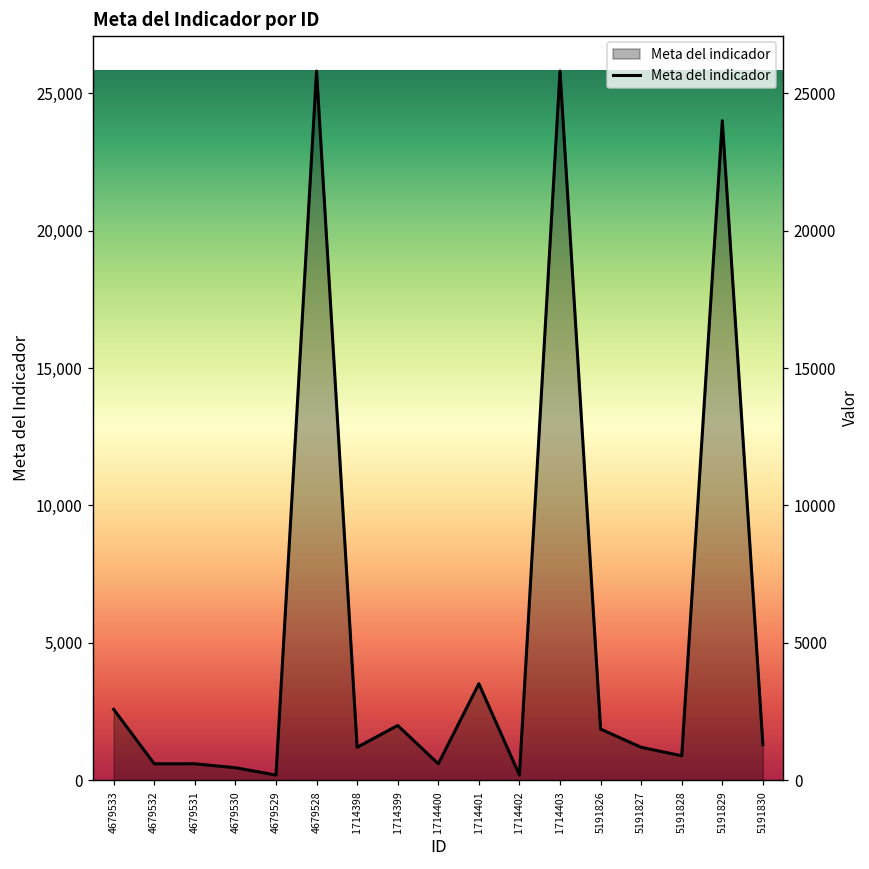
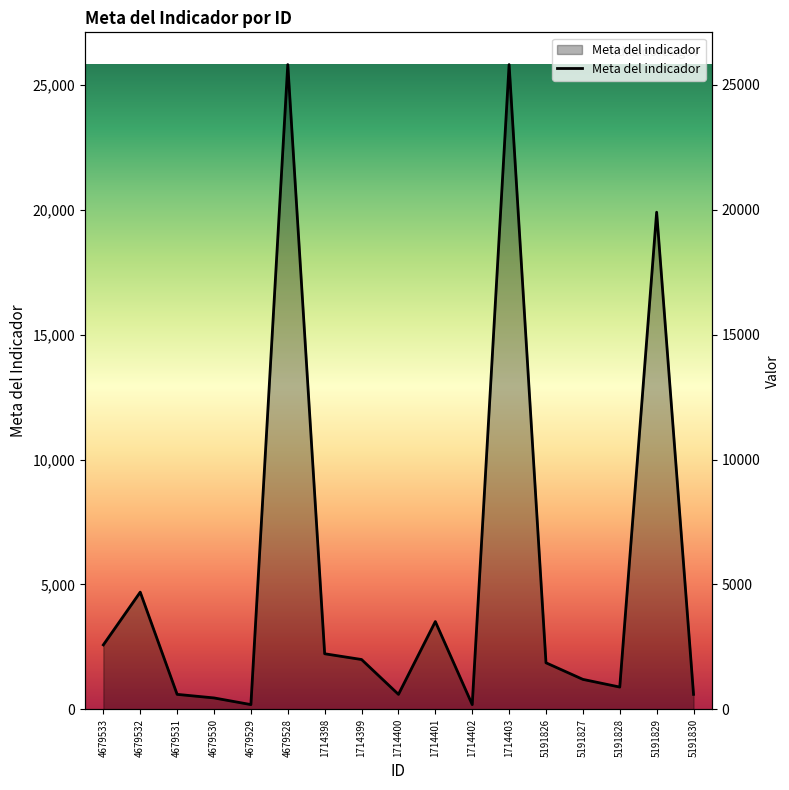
4679532: 600 -> 4,700
1714398: 1,200 -> 2,200
5191829: 24,000 -> 19,900
5191830: 1,300 -> 600
